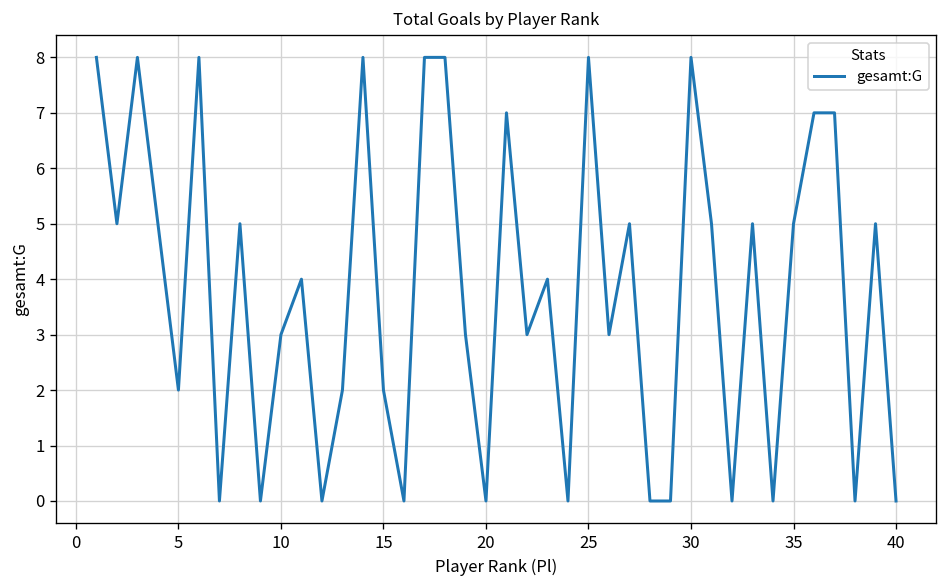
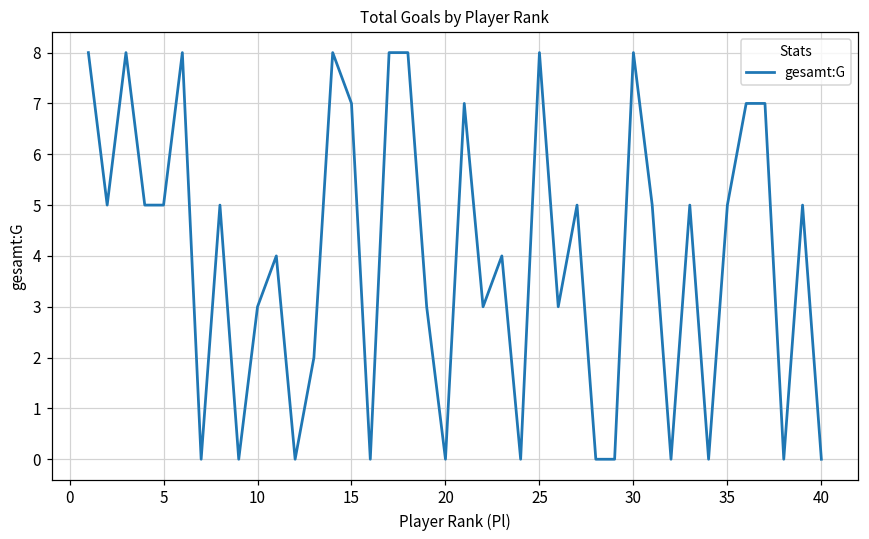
5: 2 -> 5
15: 2 -> 7
